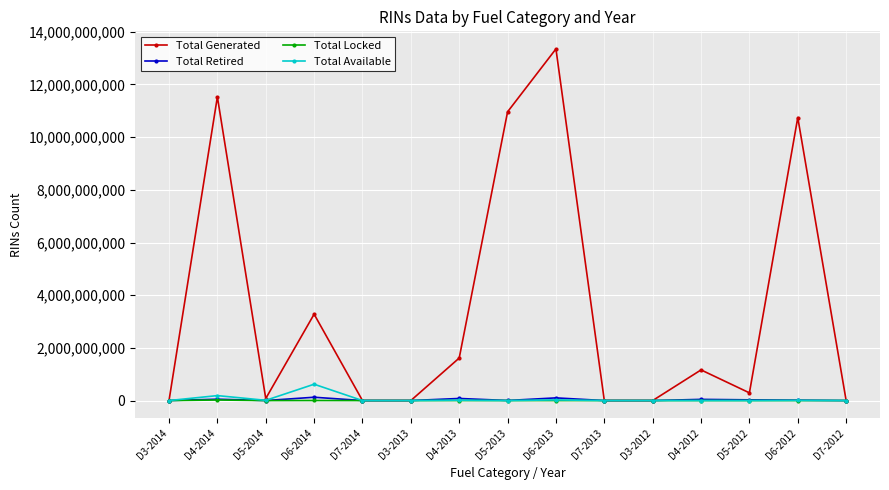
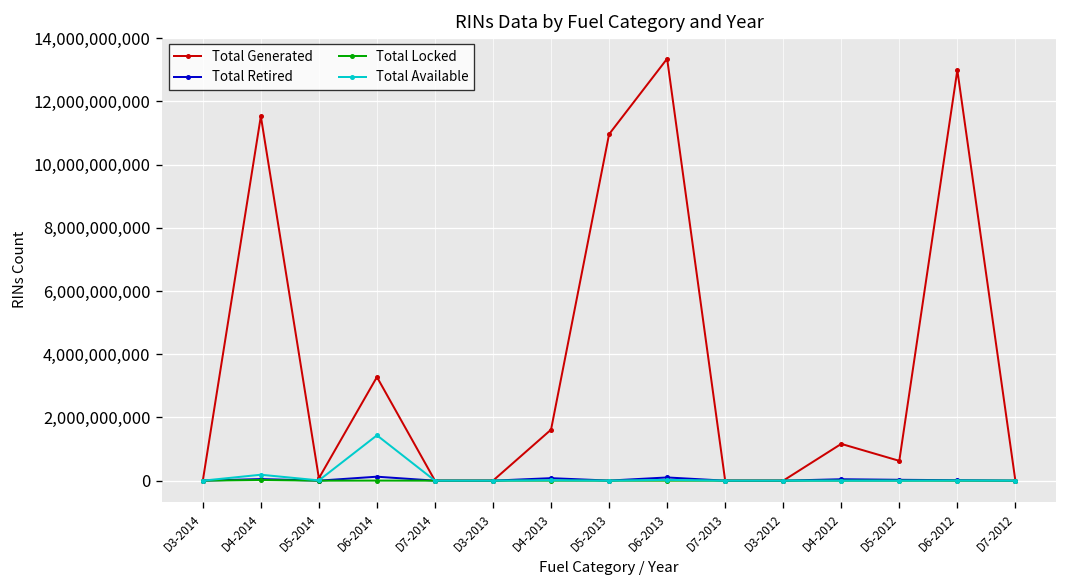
Total Available, D6-2014: 600,000,000 -> 1,400,000,000
Total Generated, D5-2012: 300,000,000 -> 600,000,000
Total Generated, D6-2012: 10,700,000,000 -> 13,000,000,000
